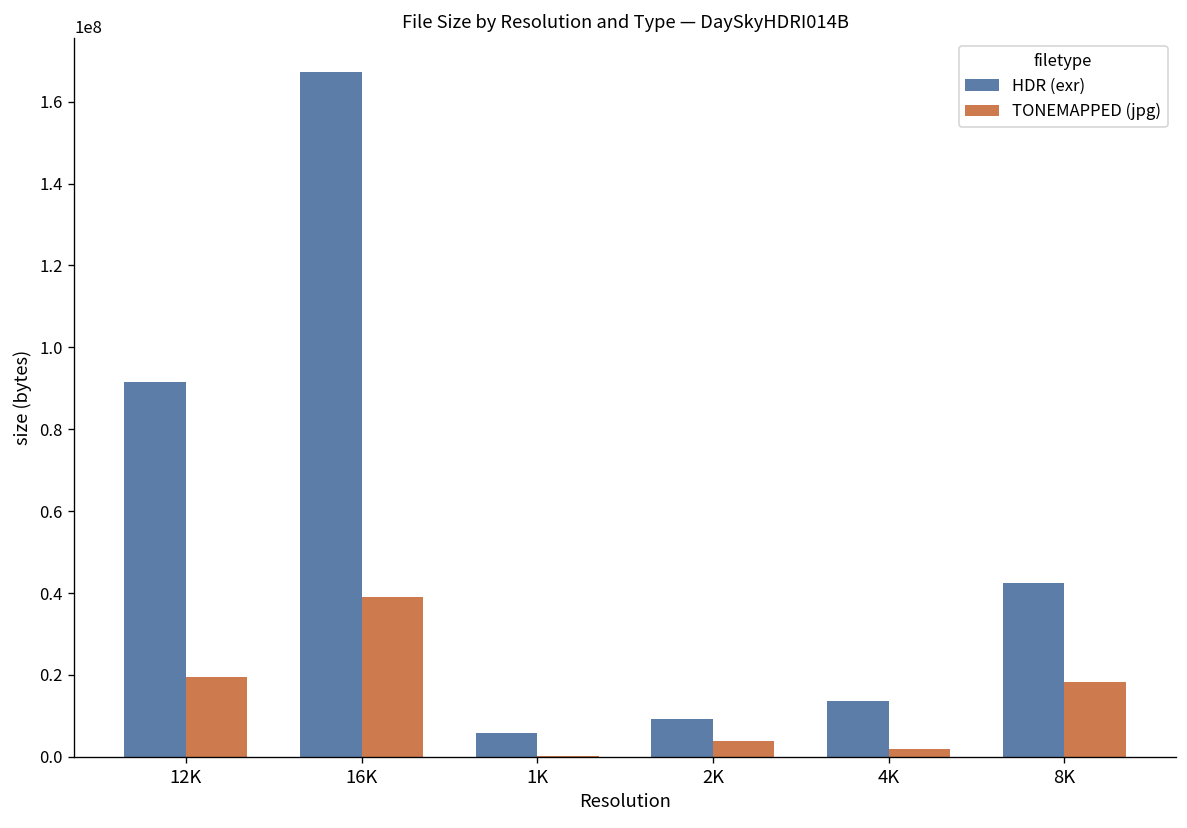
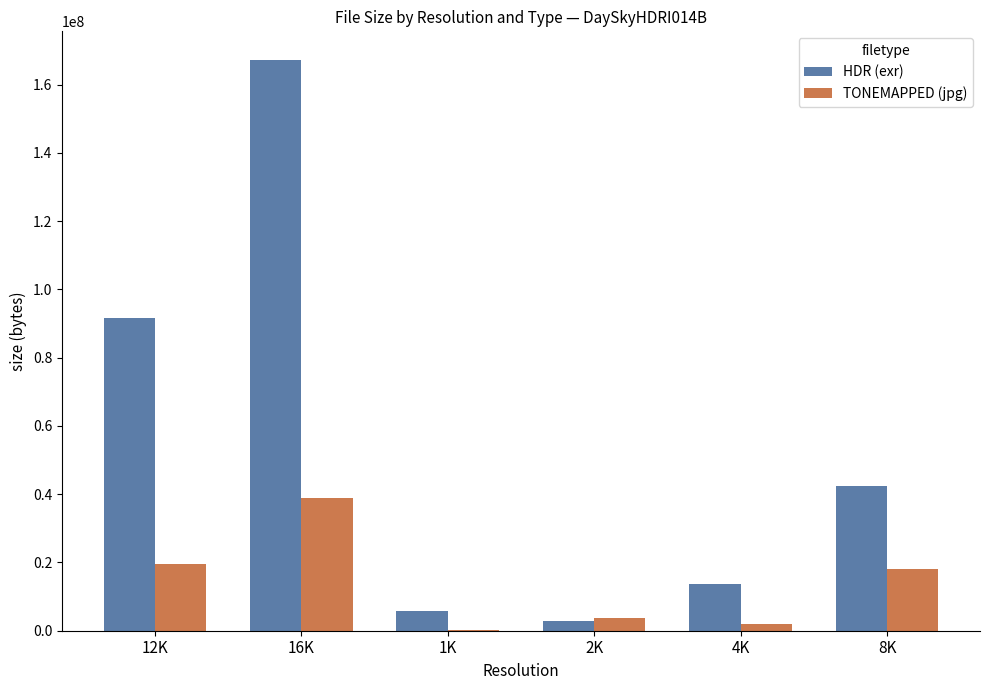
HDR (exr), 2K: 9000000 -> 3000000
